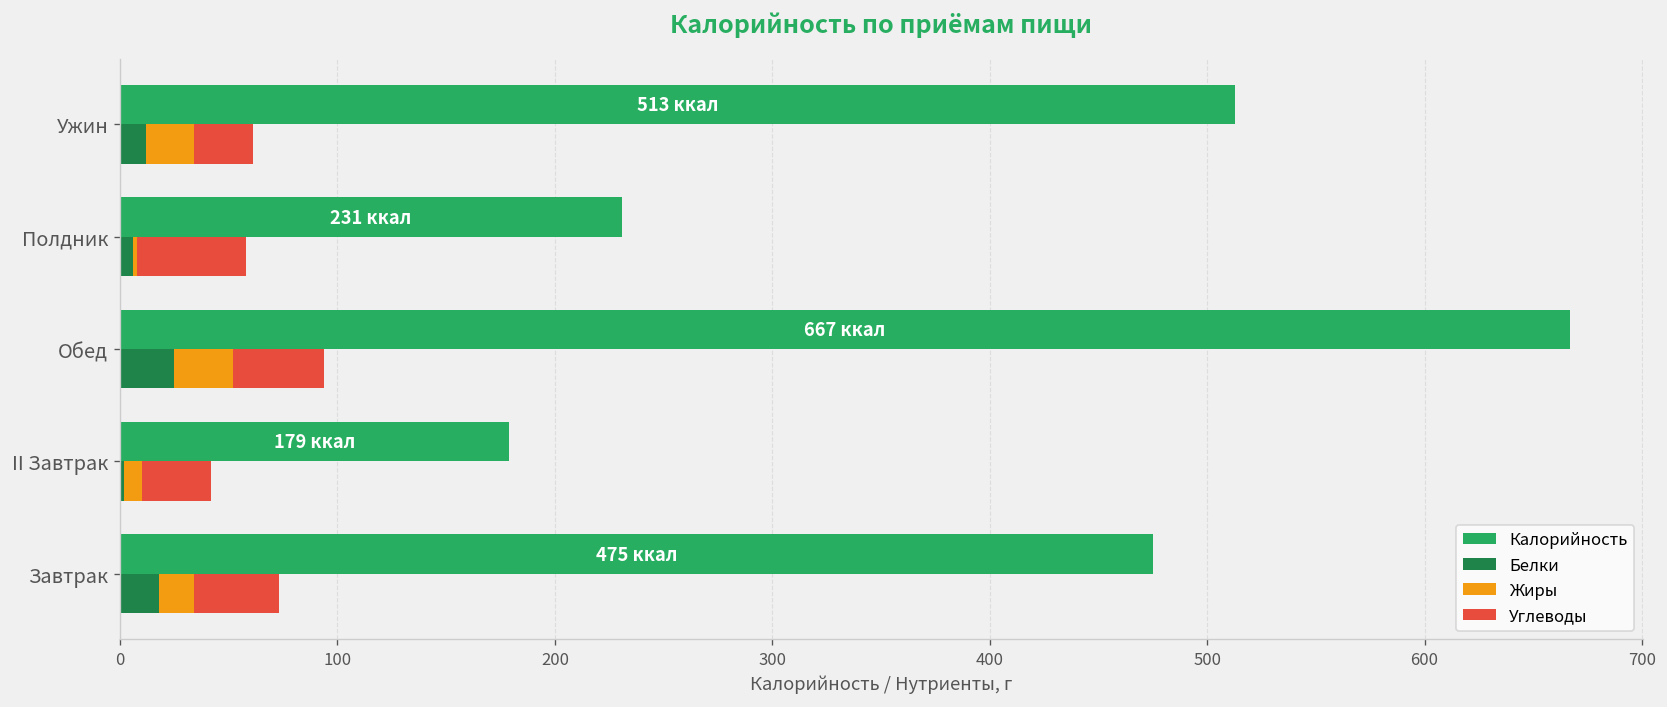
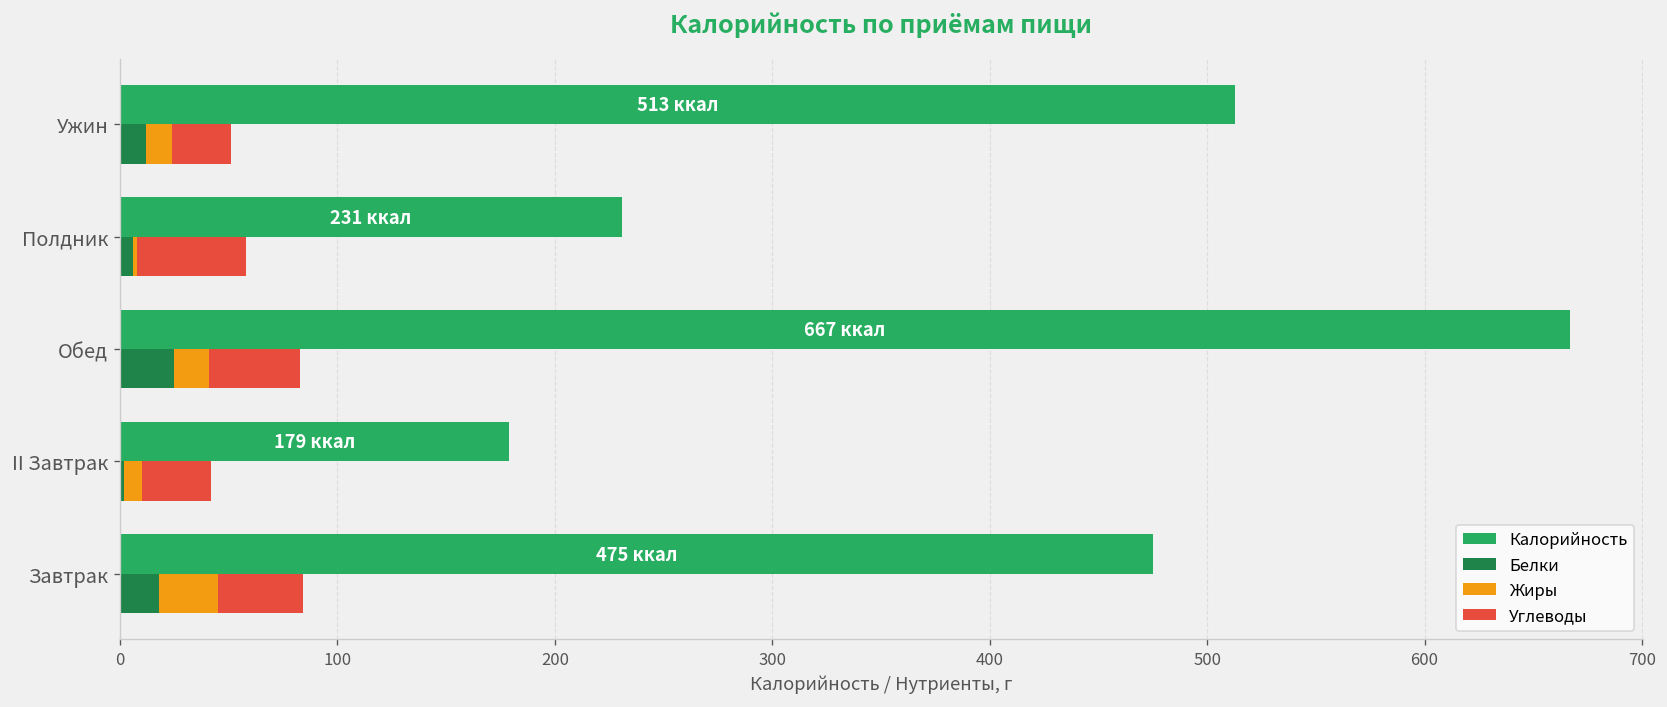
Жиры, Ужин: 22 -> 12
Жиры, Обед: 27 -> 16
Жиры, Завтрак: 16 -> 27
